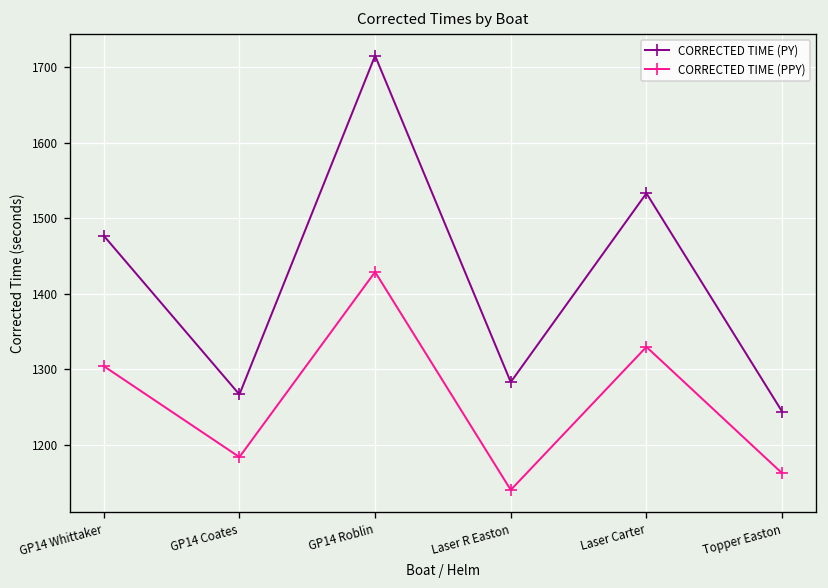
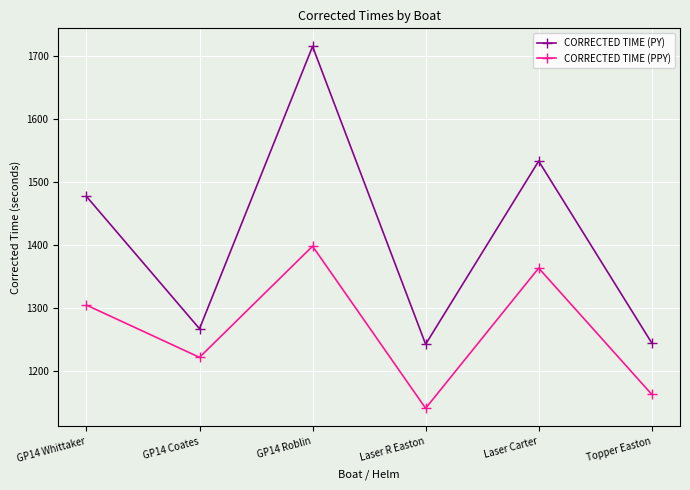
CORRECTED TIME (PPY), GP14 Coates: 1180 -> 1220
CORRECTED TIME (PPY), GP14 Roblin: 1430 -> 1400
CORRECTED TIME (PY), Laser R Easton: 1280 -> 1240
CORRECTED TIME (PPY), Laser Carter: 1330 -> 1360
